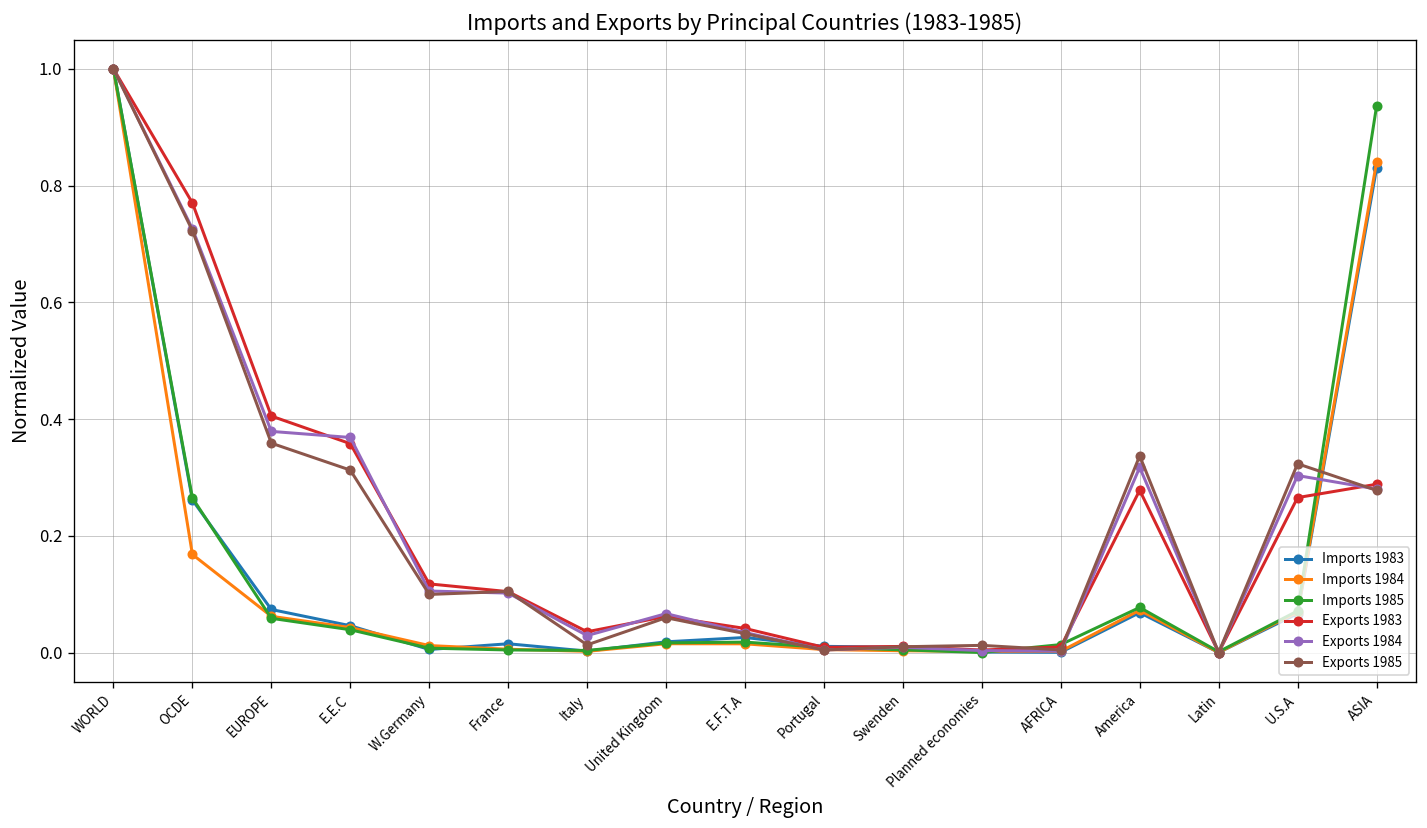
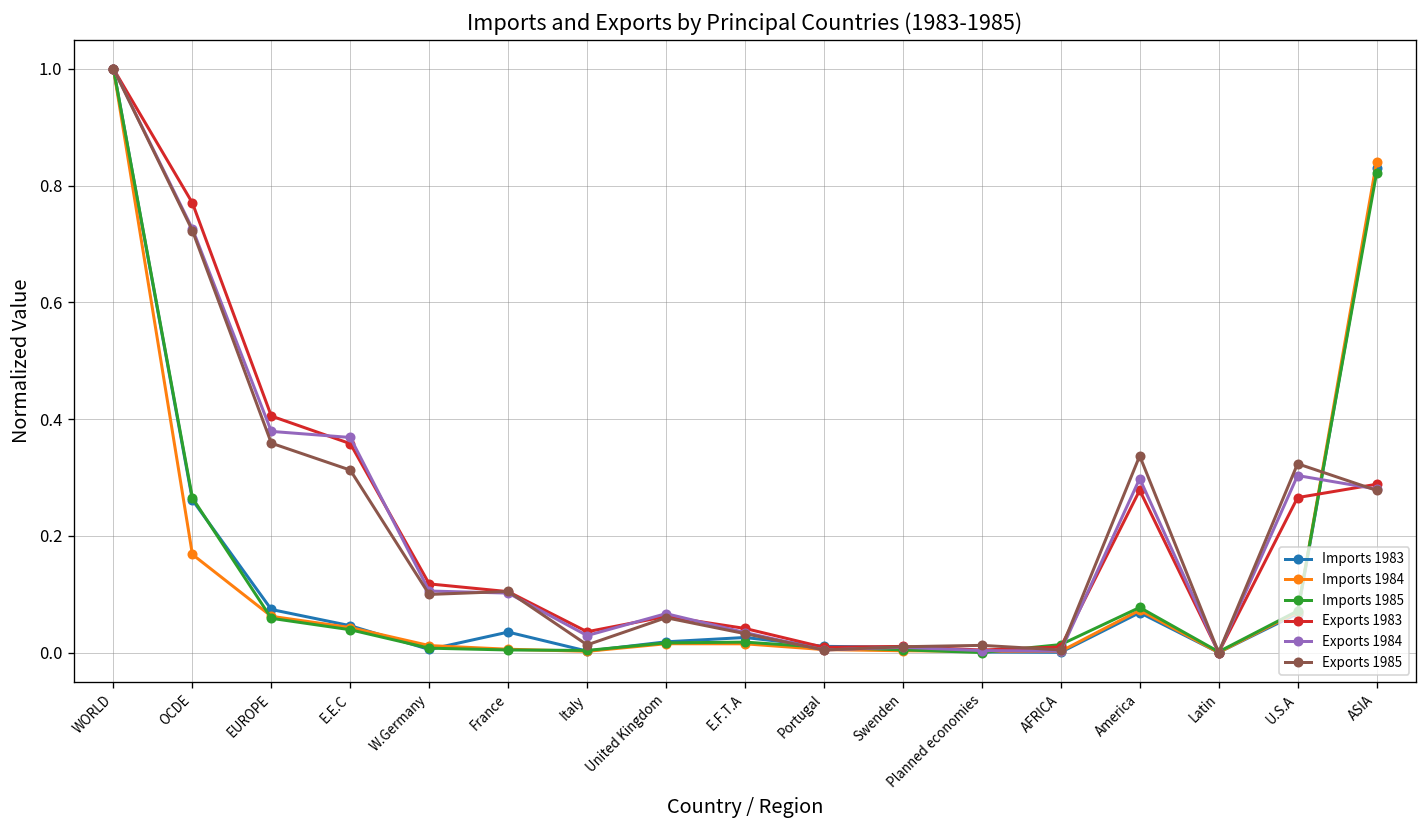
Imports 1983, France: 0.02 -> 0.04
Exports 1984, America: 0.32 -> 0.30
Imports 1985, ASIA: 0.94 -> 0.82
